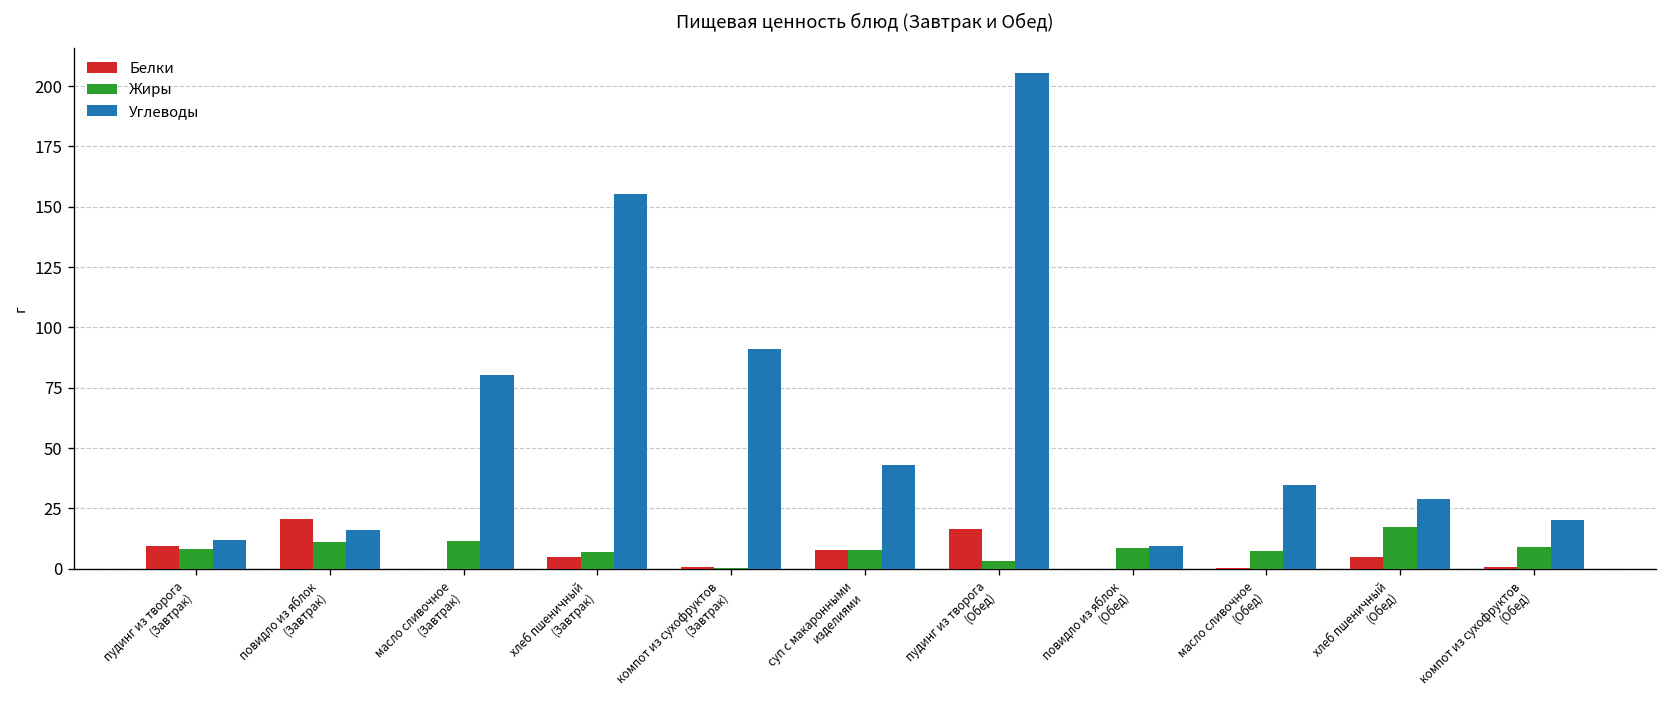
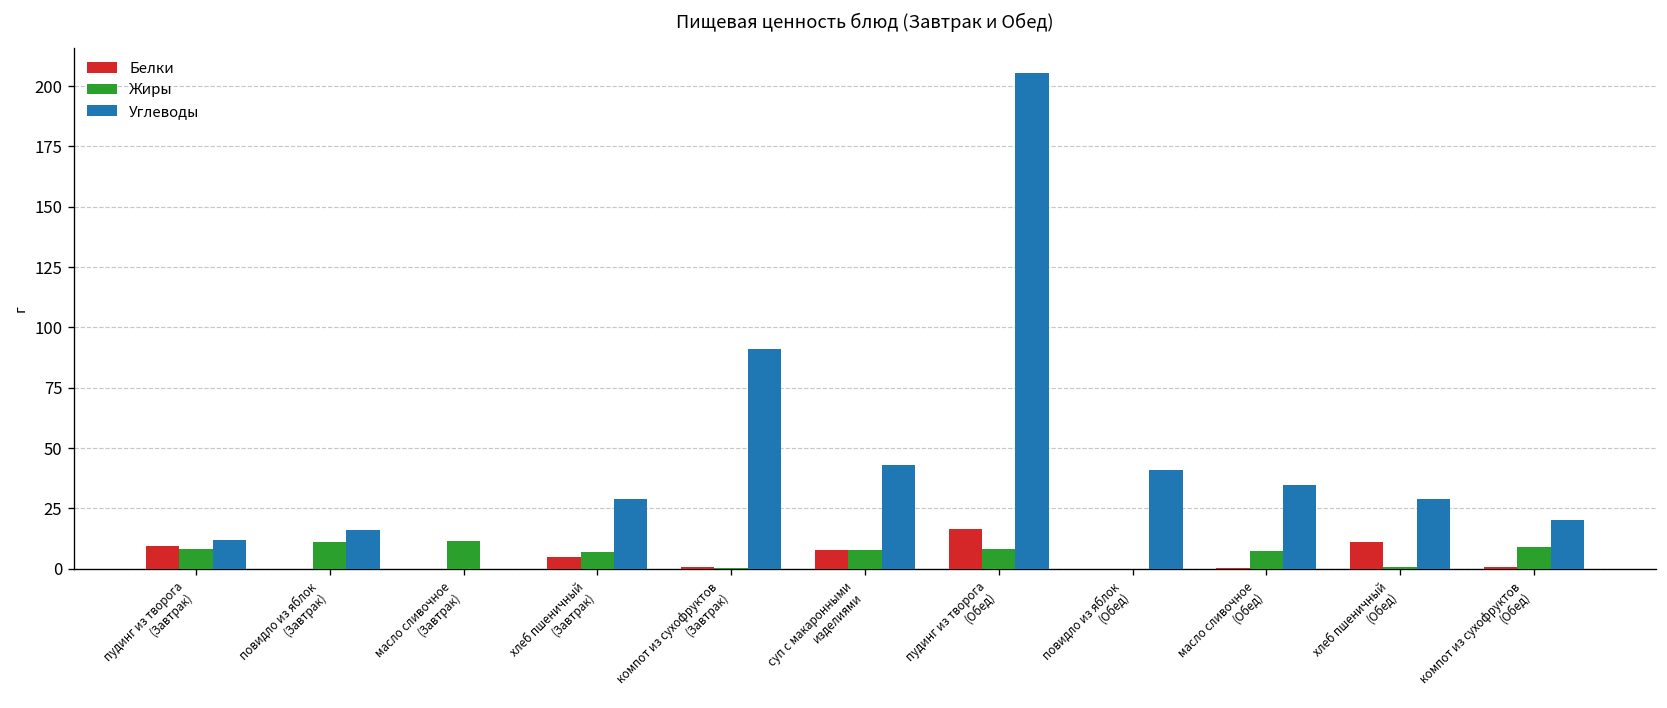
Белки, повидло из яблок (Завтрак): 20 -> 0
Углеводы, масло сливочное (Завтрак): 80 -> 0
Углеводы, хлеб пшеничный (Завтрак): 155 -> 29
Жиры, пудинг из творога (Обед): 3 -> 8
Жиры, повидло из яблок (Обед): 9 -> 0
Углеводы, повидло из яблок (Обед): 9 -> 41
Белки, хлеб пшеничный (Обед): 5 -> 11
Жиры, хлеб пшеничный (Обед): 17 -> 1
